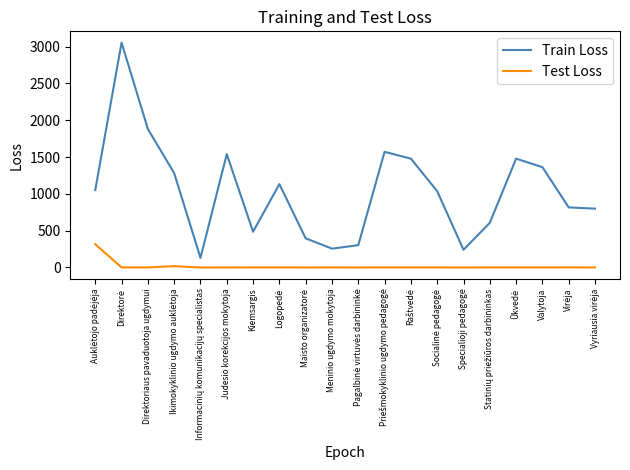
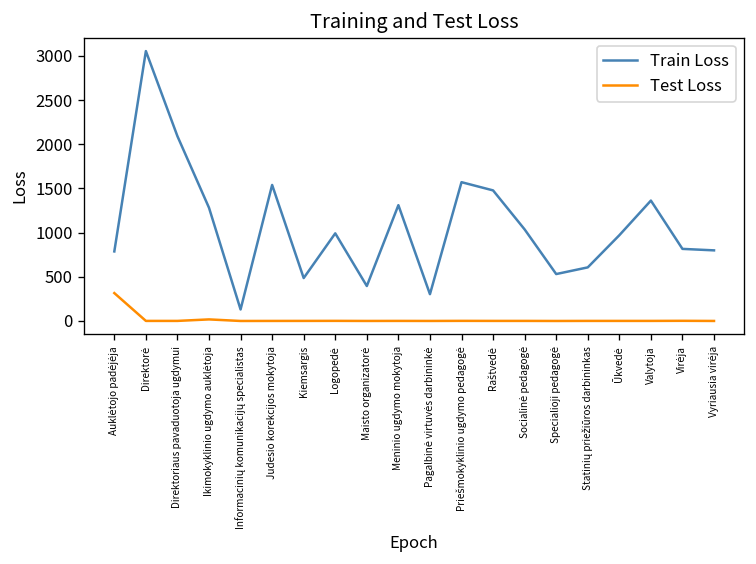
Train Loss, Auklėtojo padėjėja: 1100 -> 800
Train Loss, Direktoriaus pavaduotoja ugdymui: 1900 -> 2100
Train Loss, Logopedė: 1100 -> 1000
Train Loss, Meninio ugdymo mokytoja: 300 -> 1300
Train Loss, Specialioji pedagogė: 200 -> 500
Train Loss, Ūkvedė: 1500 -> 1000
